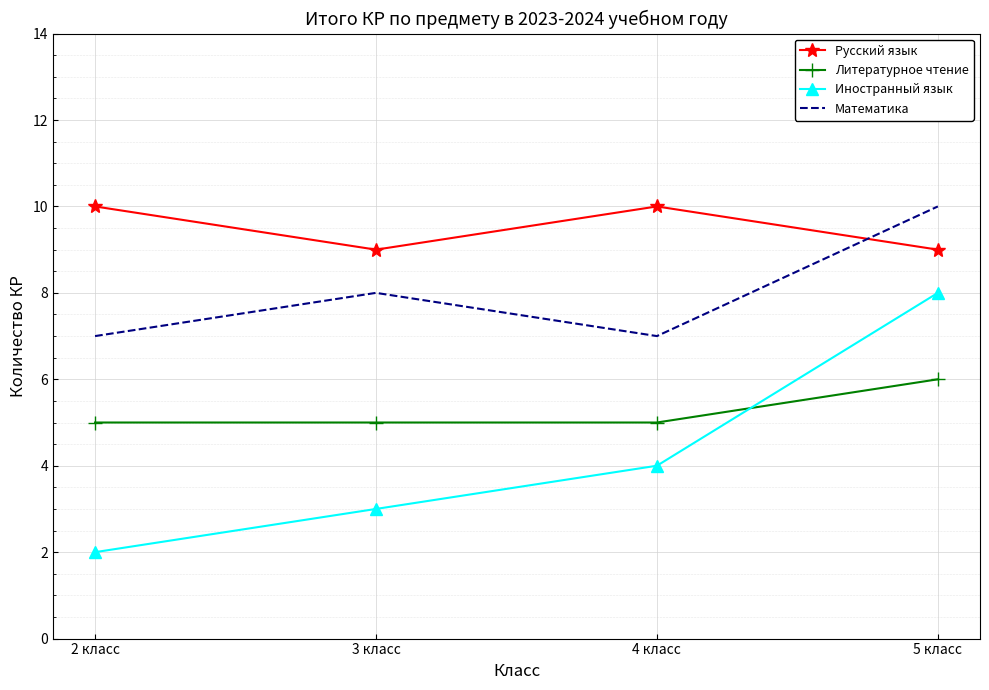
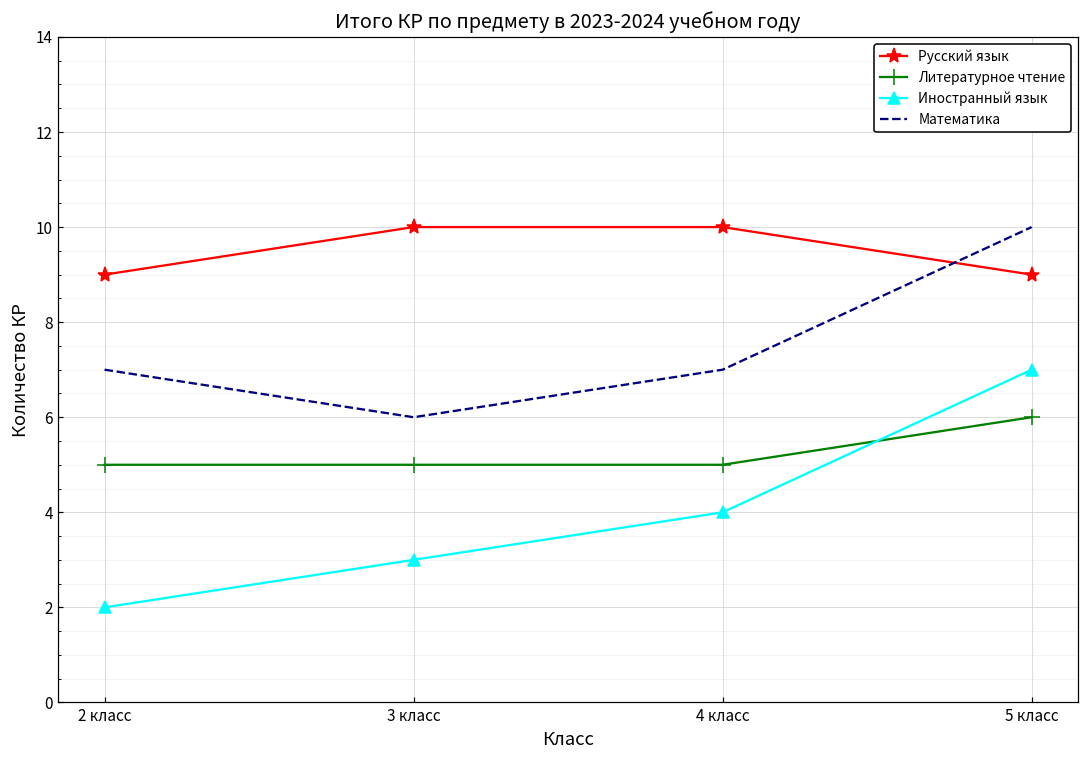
Русский язык, 2 класс: 10 -> 9
Русский язык, 3 класс: 9 -> 10
Математика, 3 класс: 8 -> 6
Иностранный язык, 5 класс: 8 -> 7
